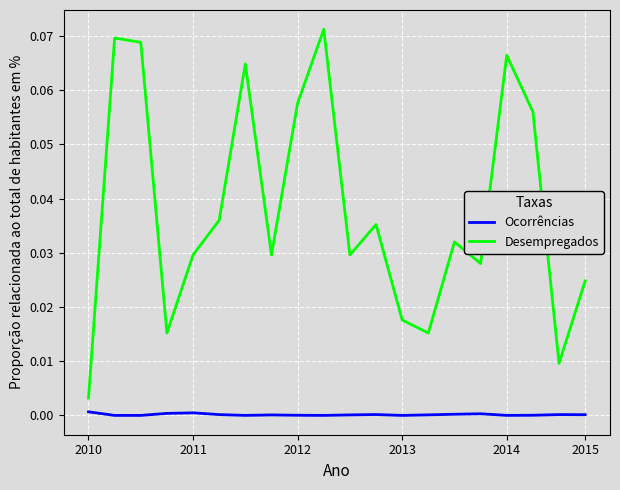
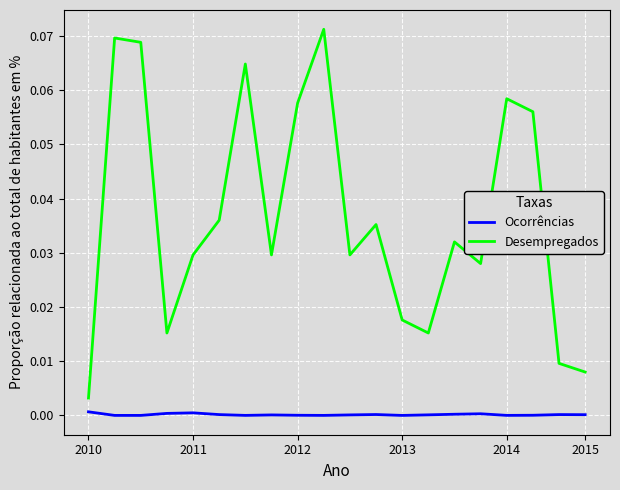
Desempregados, 2014: 0.066 -> 0.058
Desempregados, 2015: 0.025 -> 0.008
